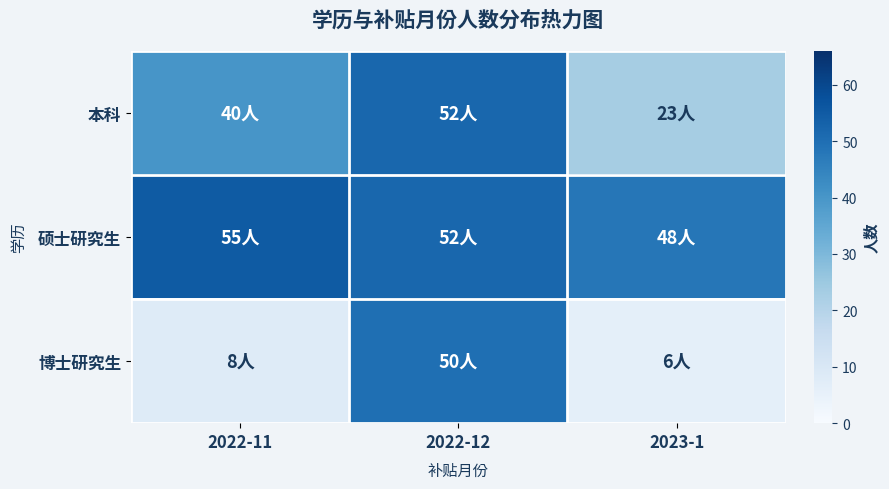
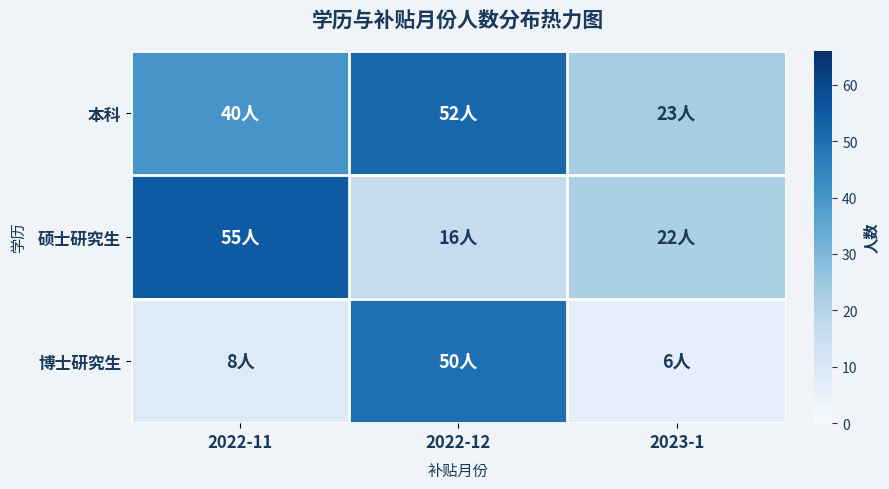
硕士研究生, 2022-12: 52人 -> 16人
硕士研究生, 2023-1: 48人 -> 22人
